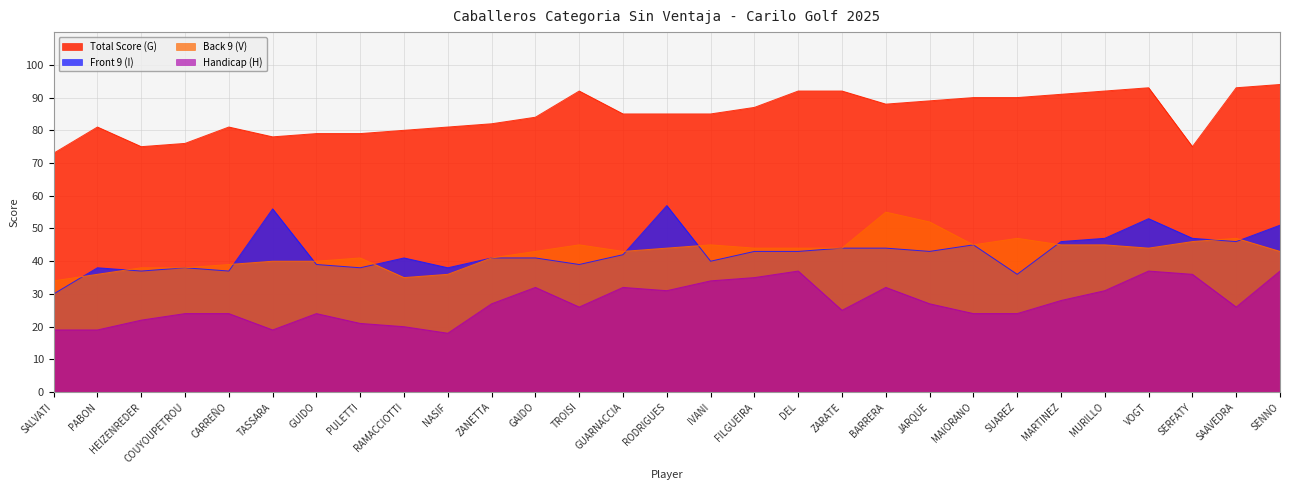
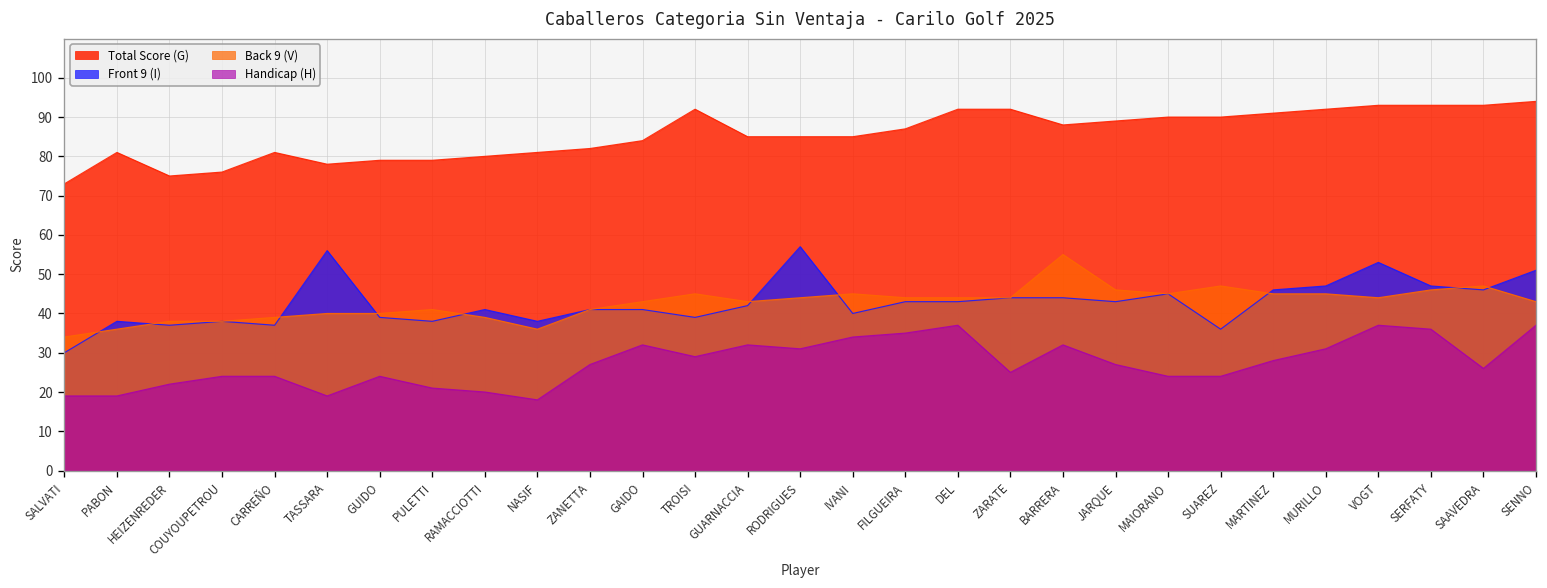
Back 9 (V), RAMACCIOTTI: 35 -> 39
Handicap (H), TROISI: 26 -> 29
Back 9 (V), JARQUE: 52 -> 46
Total Score (G), SERFATY: 75 -> 93
